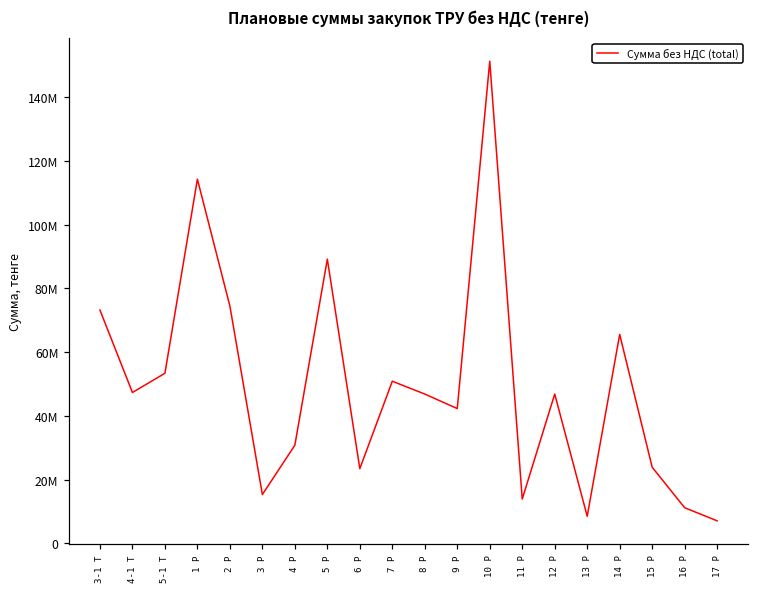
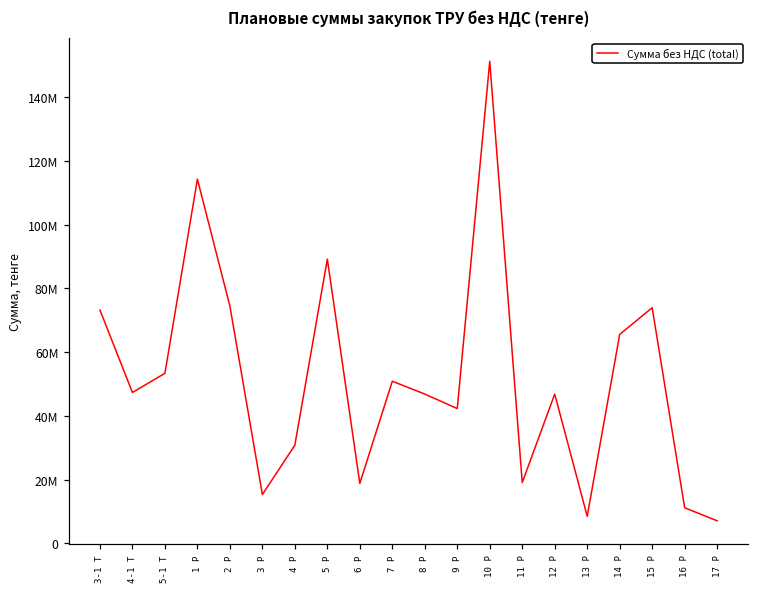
6 Р: 23000000 -> 19000000
11 Р: 14000000 -> 19000000
15 Р: 24000000 -> 74000000
